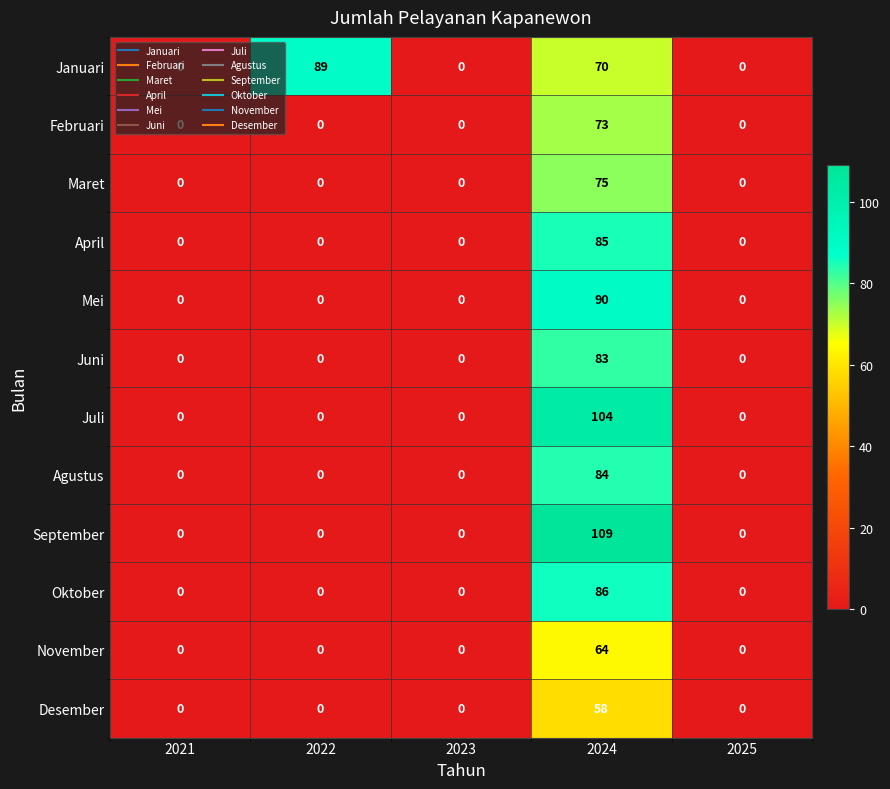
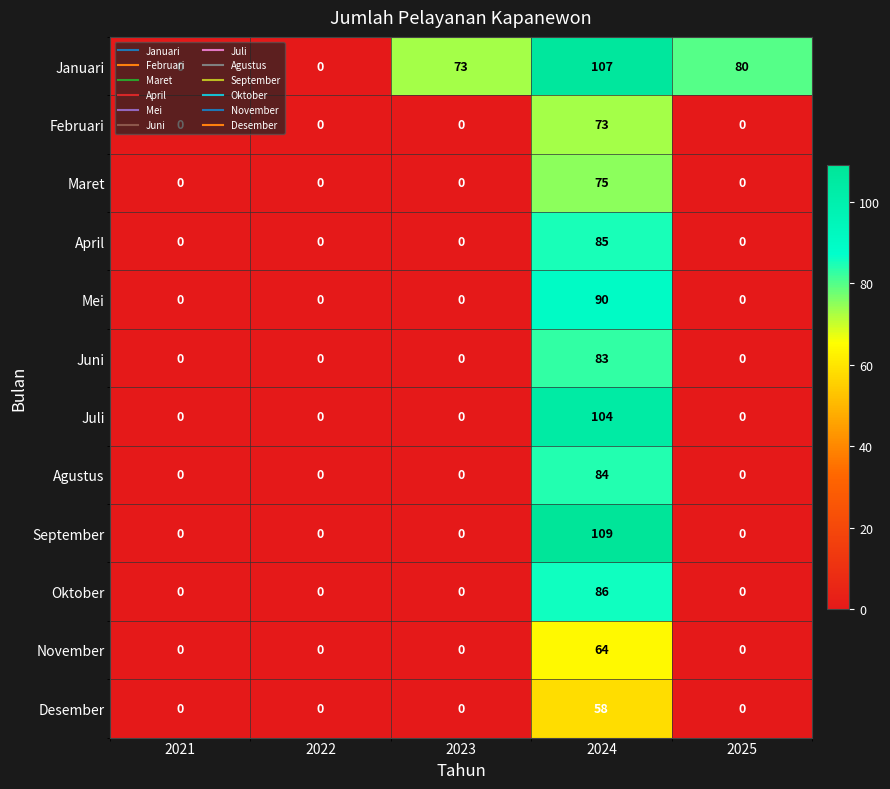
Januari, 2022: 89 -> 0
Januari, 2023: 0 -> 73
Januari, 2024: 70 -> 107
Januari, 2025: 0 -> 80
